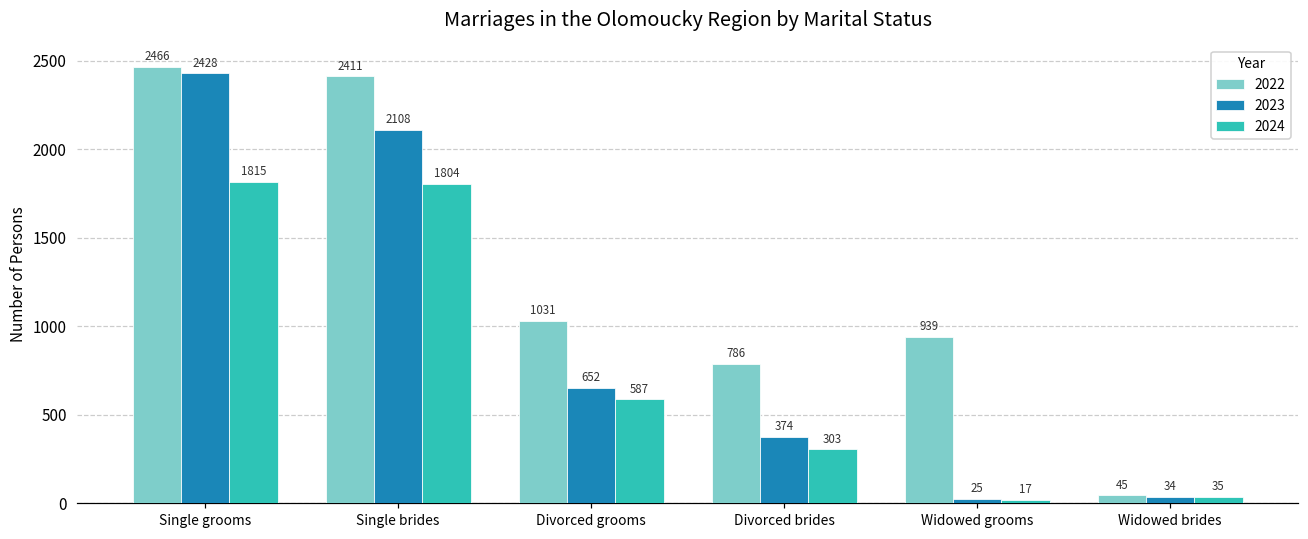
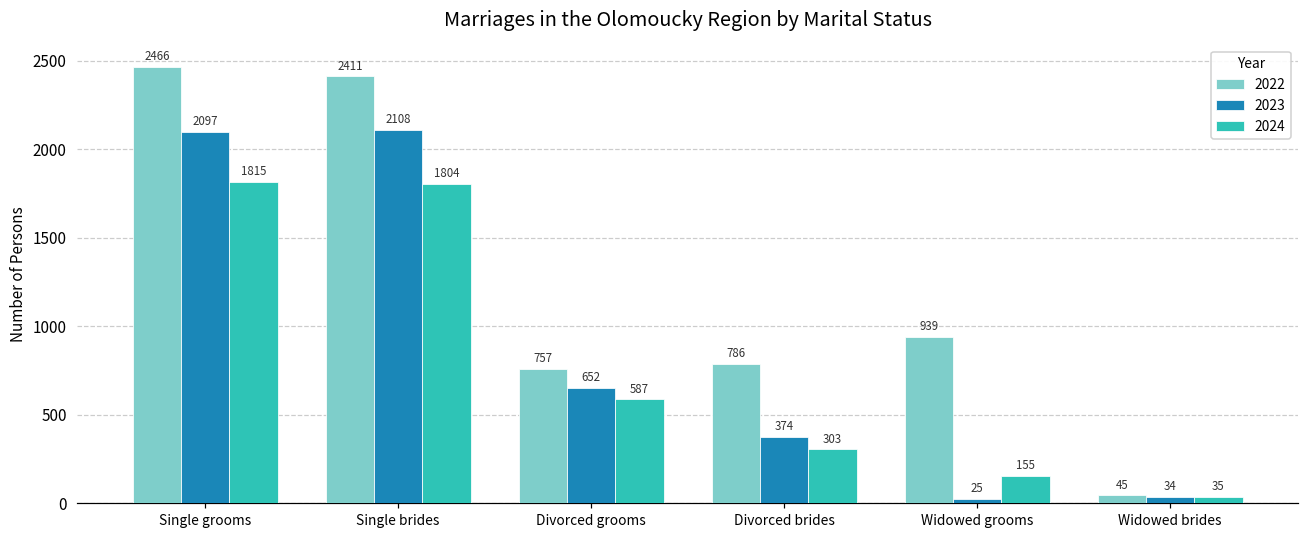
2023, Single grooms: 2428 -> 2097
2022, Divorced grooms: 1031 -> 757
2024, Widowed grooms: 17 -> 155
